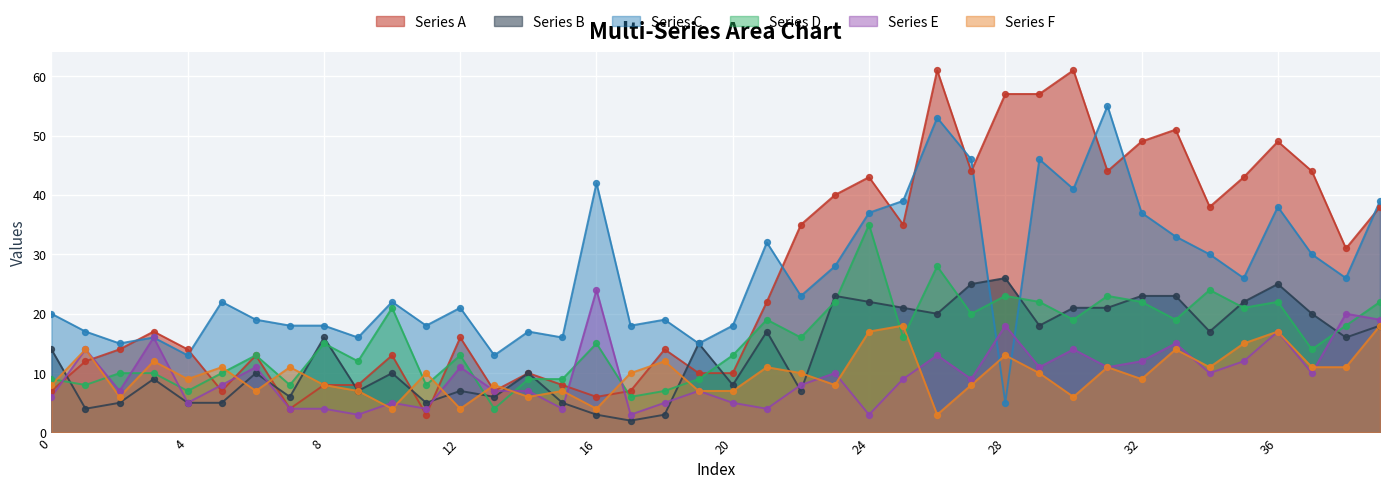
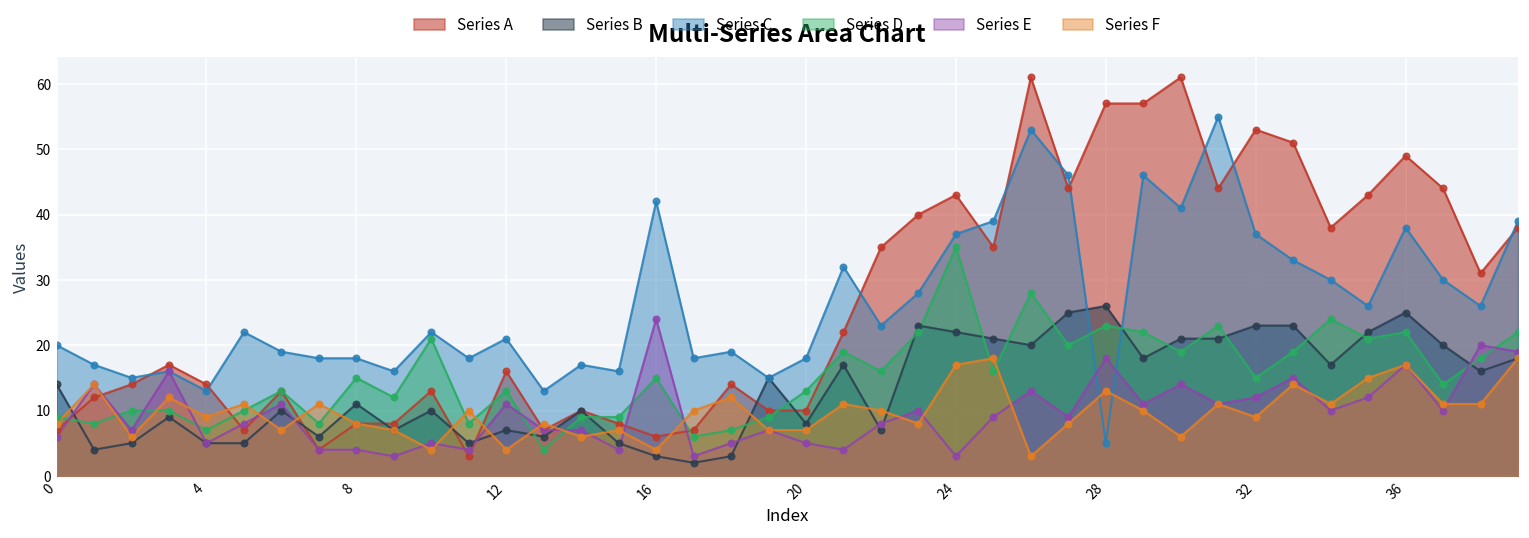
Series B, 8: 16 -> 11
Series A, 32: 49 -> 53
Series D, 32: 22 -> 15
